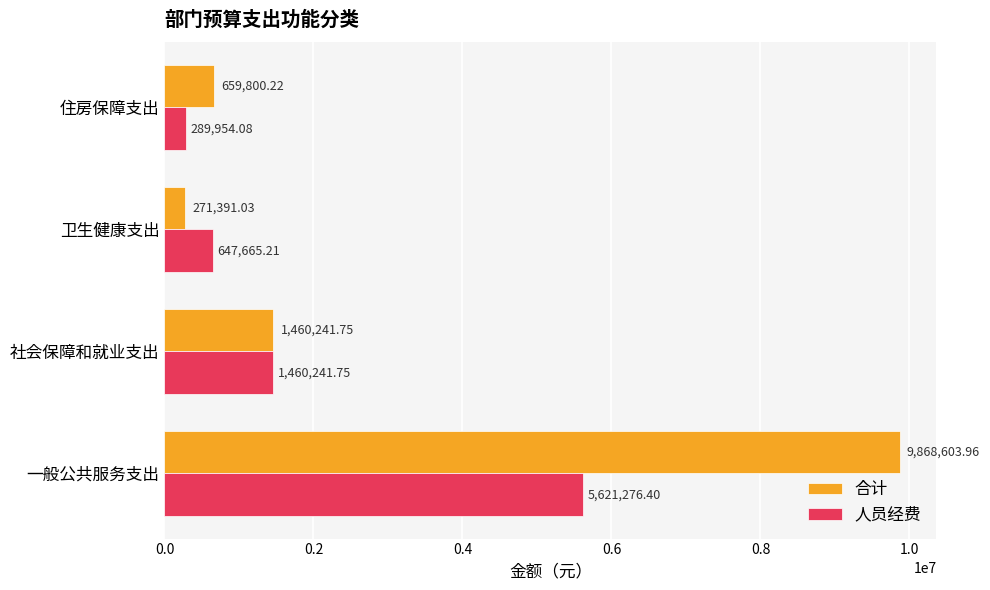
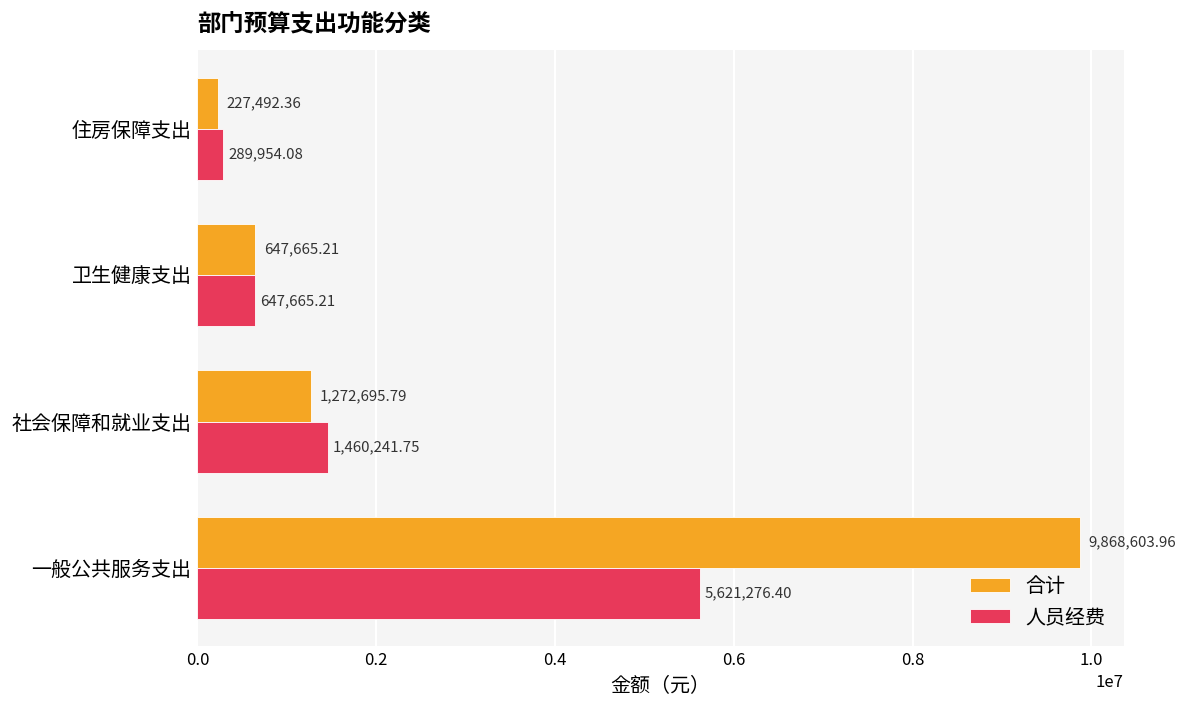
合计, 住房保障支出: 659,800.22 -> 227,492.36
合计, 卫生健康支出: 271,391.03 -> 647,665.21
合计, 社会保障和就业支出: 1,460,241.75 -> 1,272,695.79
